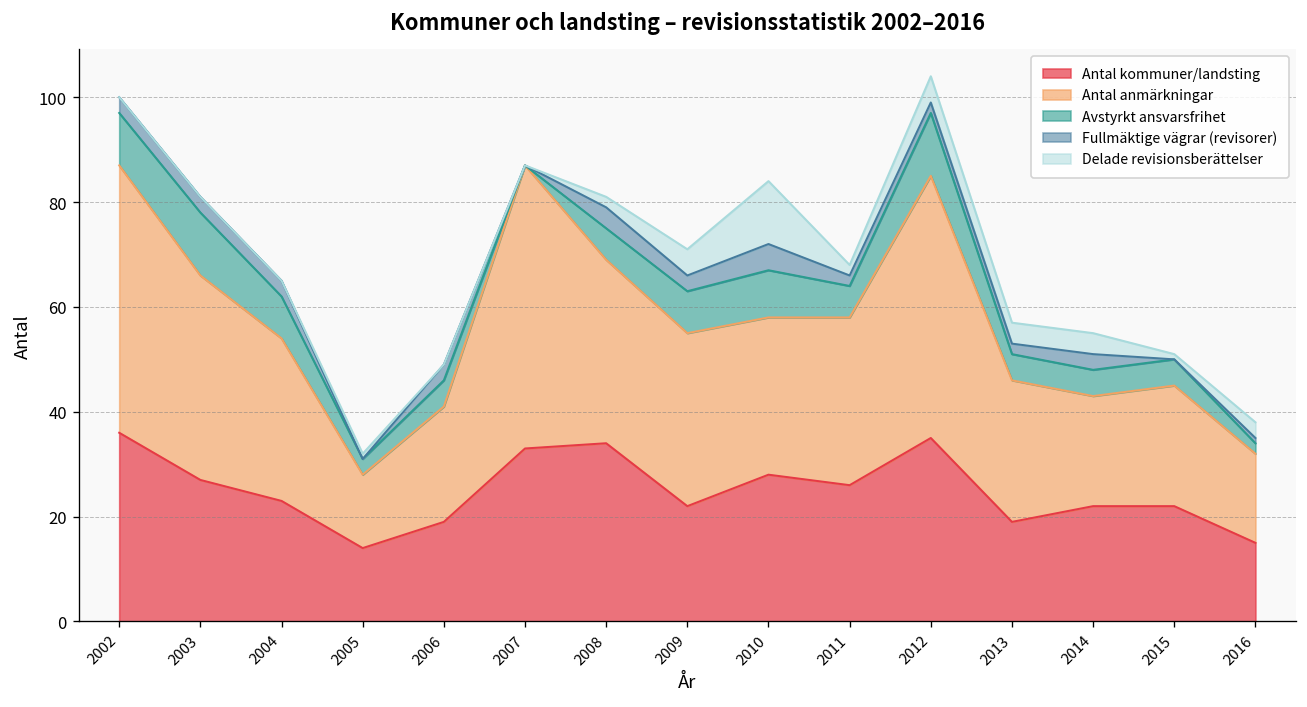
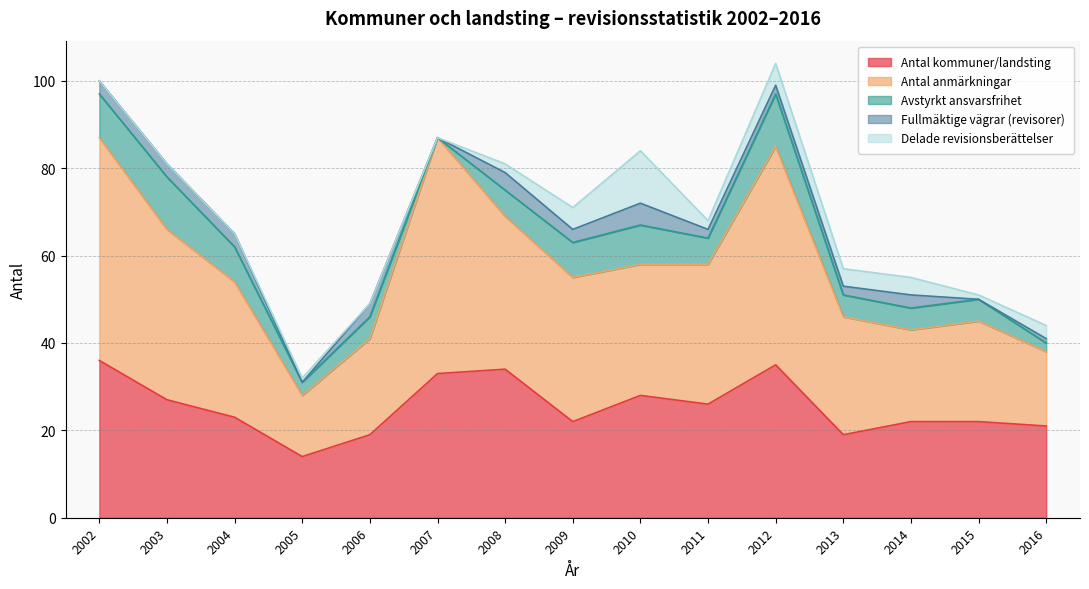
Antal kommuner/landsting, 2016: 15 -> 21
